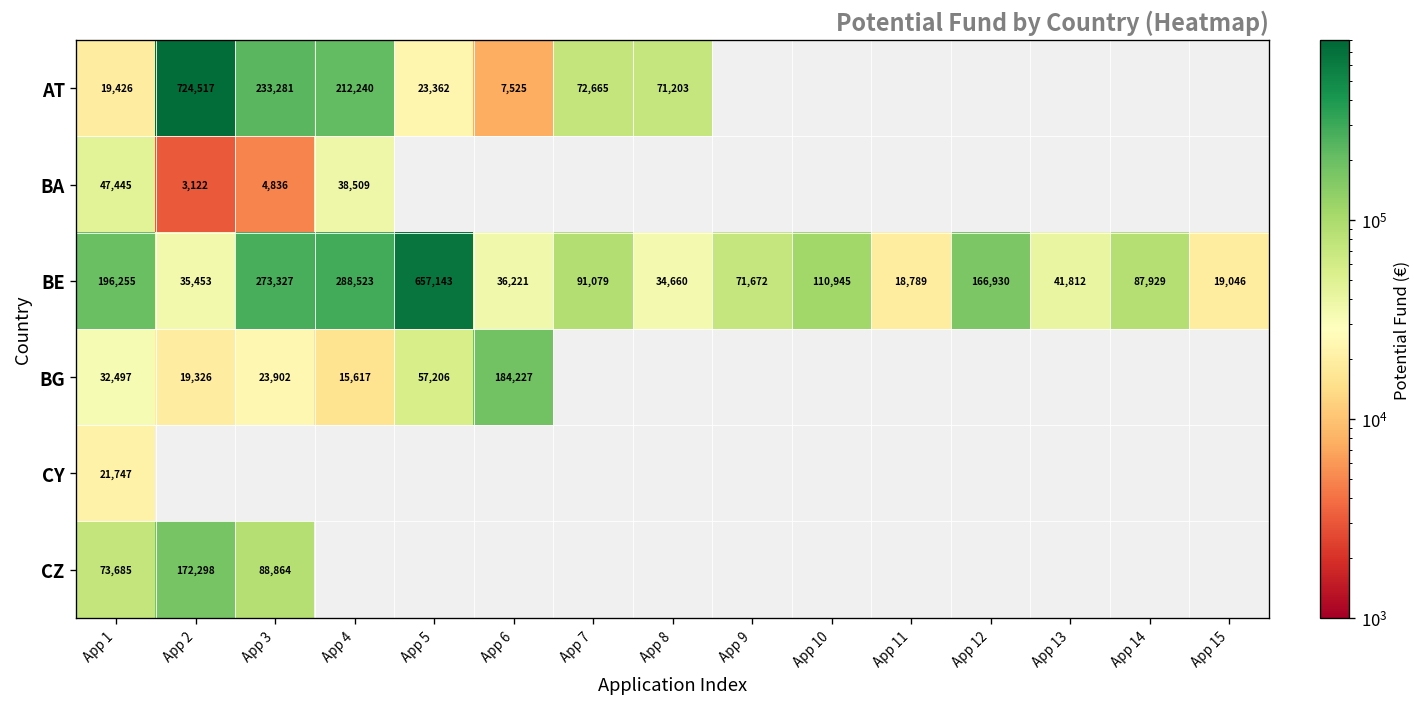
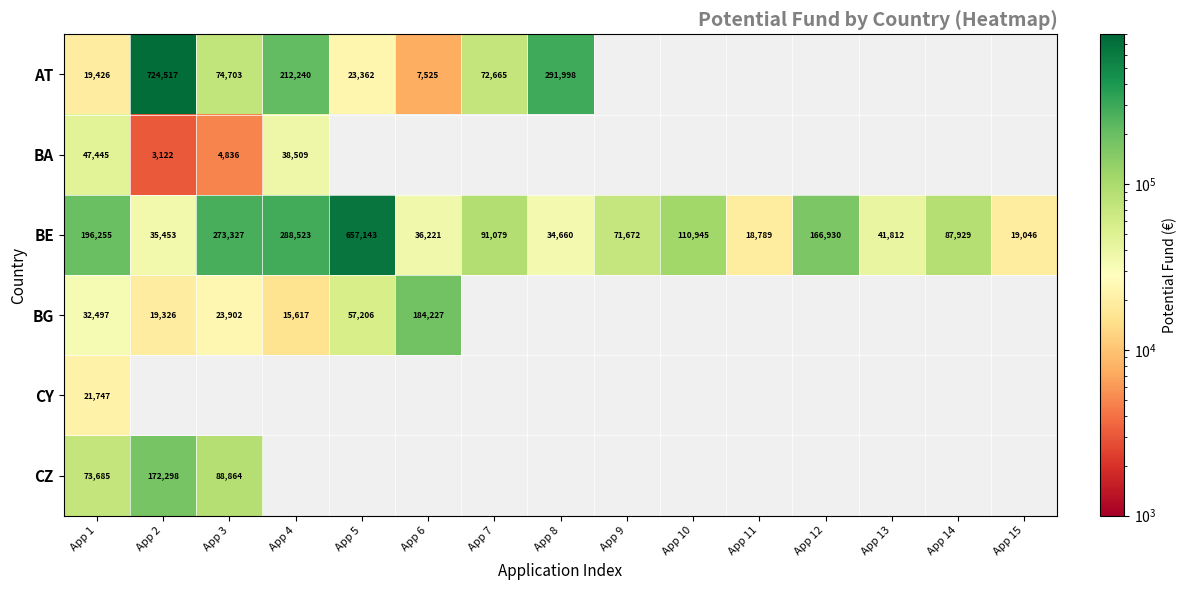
AT, App 3: 233,281 -> 74,703
AT, App 8: 71,203 -> 291,998
